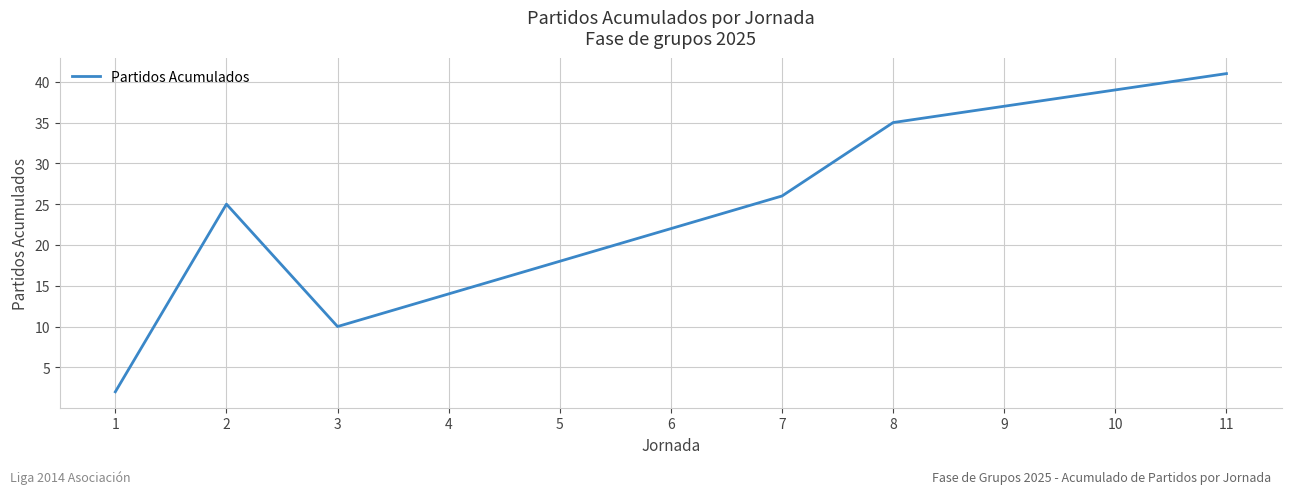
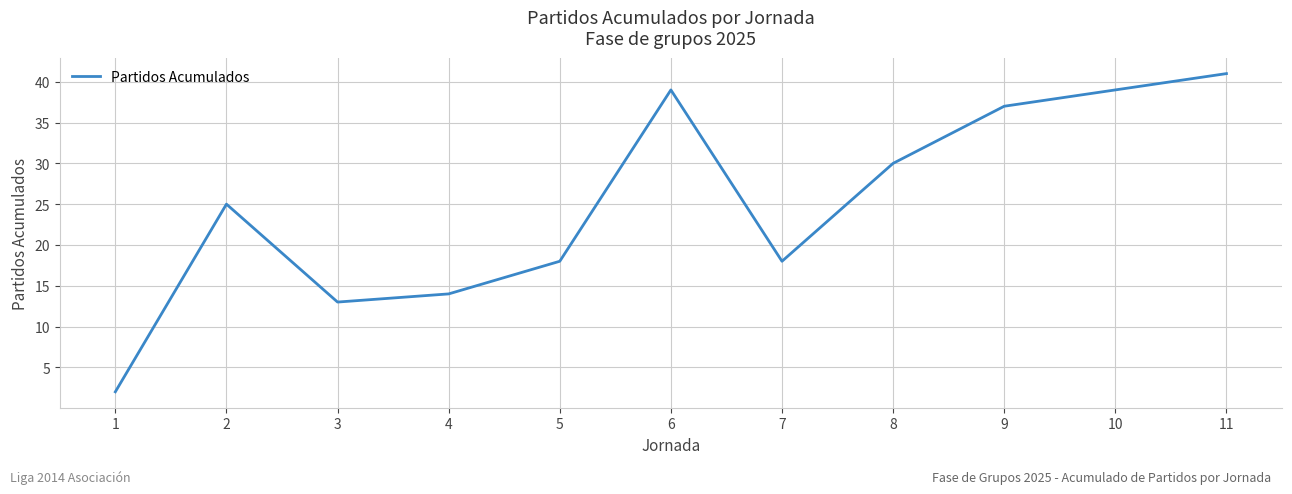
3: 10 -> 13
6: 22 -> 39
7: 26 -> 18
8: 35 -> 30
